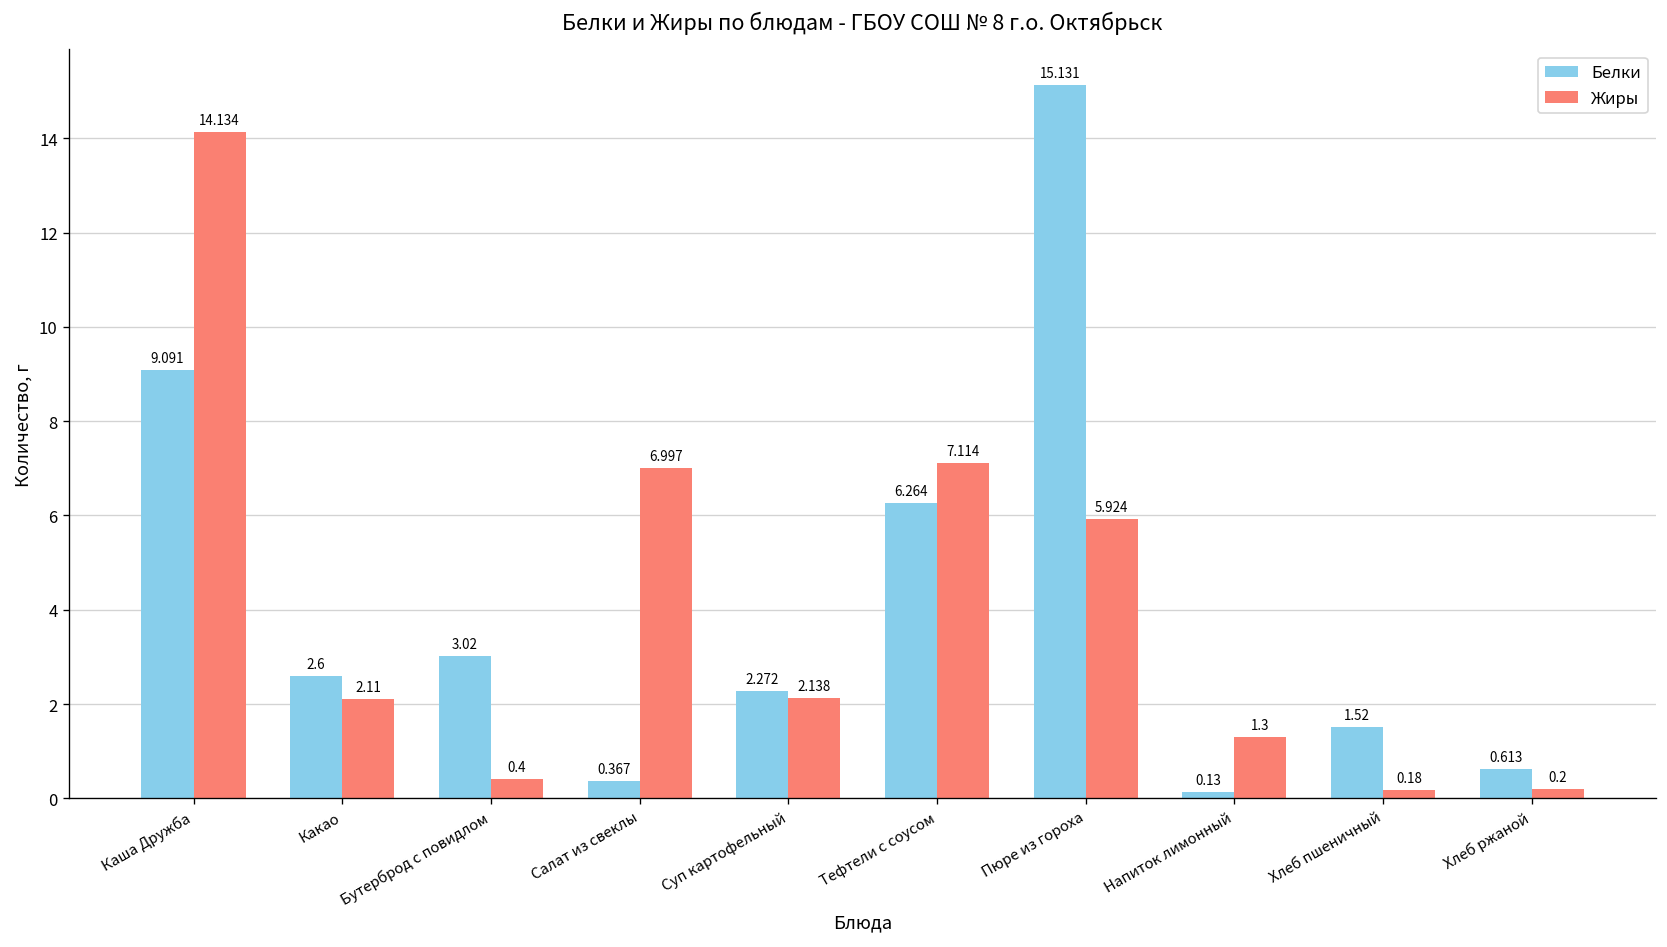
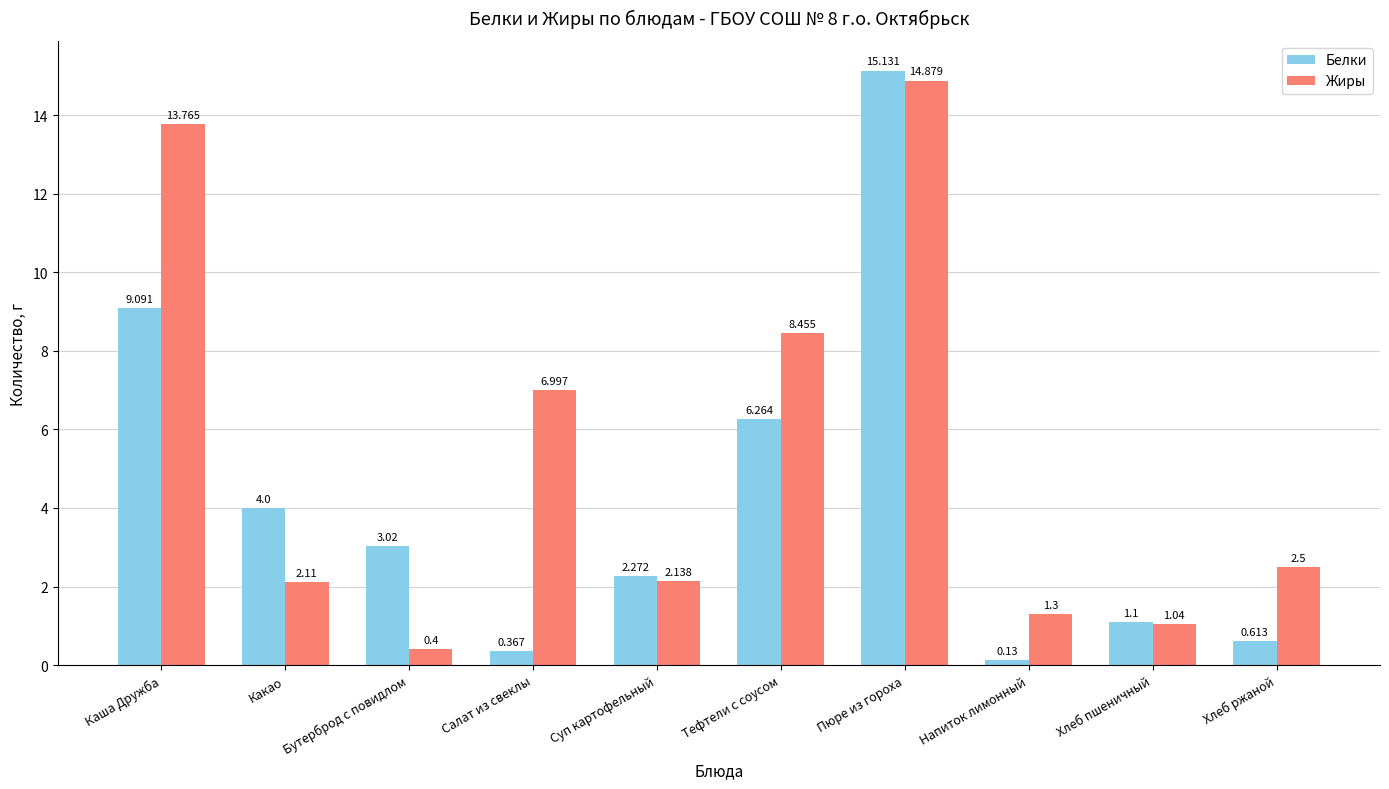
Жиры, Каша Дружба: 14.134 -> 13.765
Белки, Какао: 2.6 -> 4.0
Жиры, Тефтели с соусом: 7.114 -> 8.455
Жиры, Пюре из гороха: 5.924 -> 14.879
Белки, Хлеб пшеничный: 1.52 -> 1.1
Жиры, Хлеб пшеничный: 0.18 -> 1.04
Жиры, Хлеб ржаной: 0.2 -> 2.5
